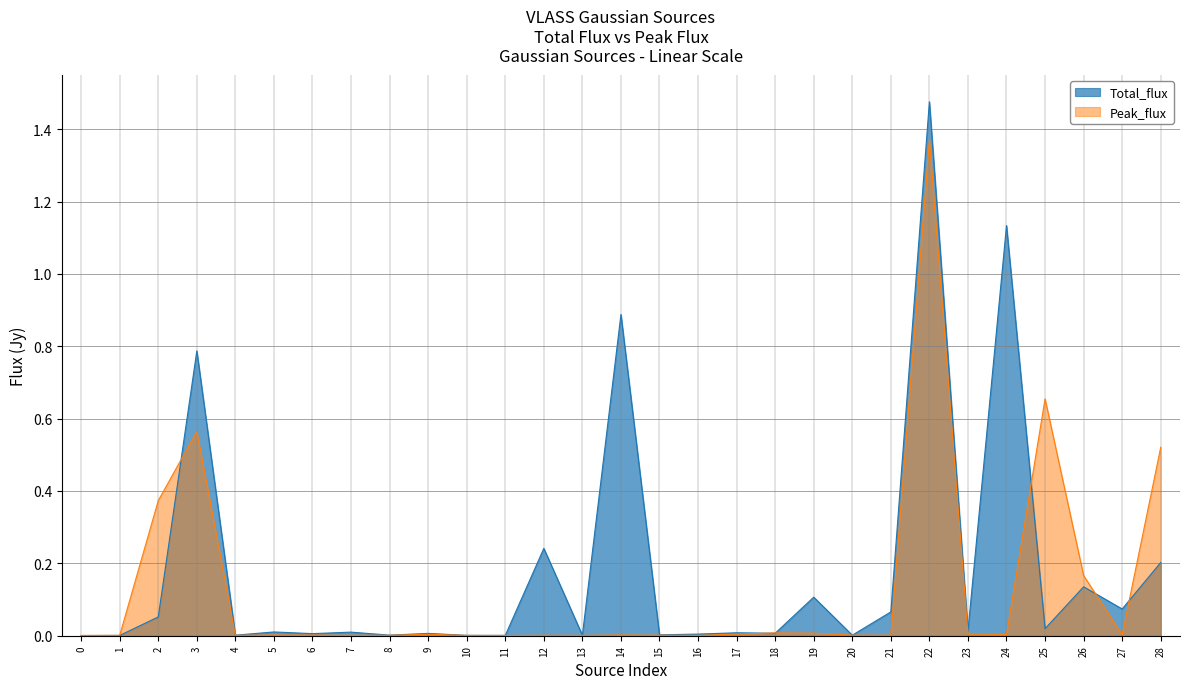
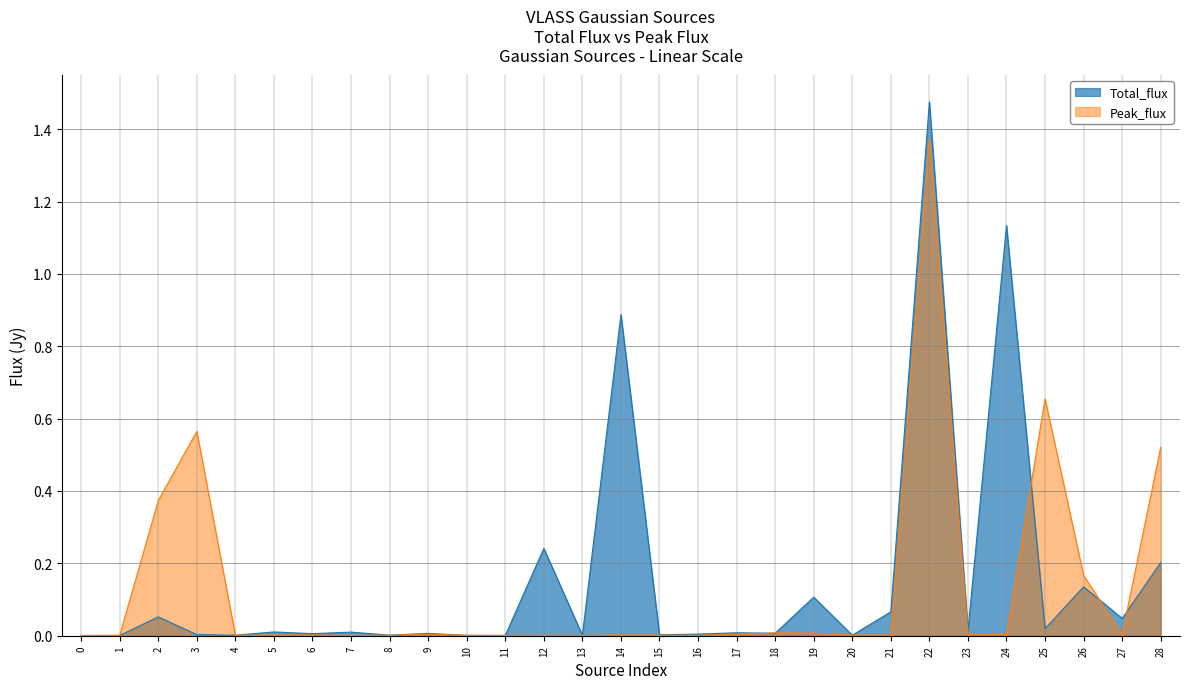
Total_flux, 3: 0.79 -> 0.00
Total_flux, 27: 0.07 -> 0.05
